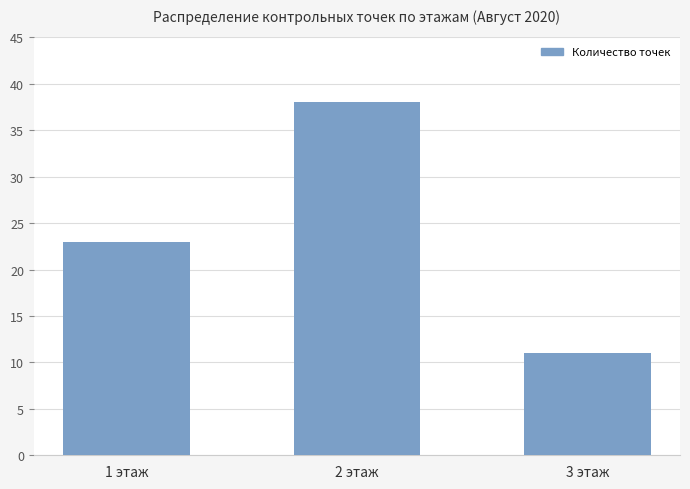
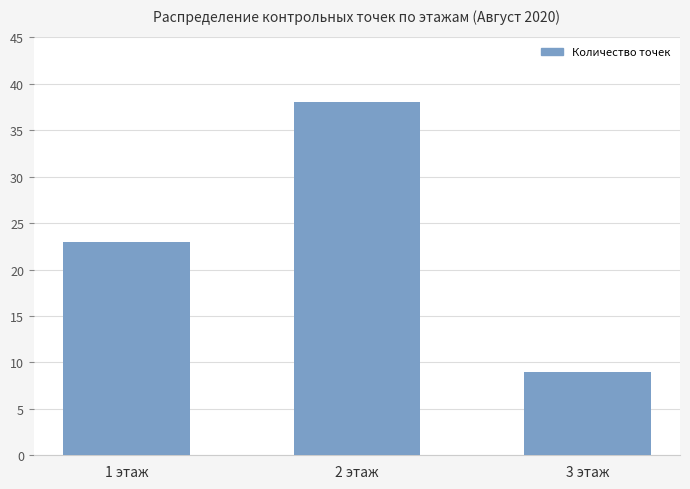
3 этаж: 11 -> 9
